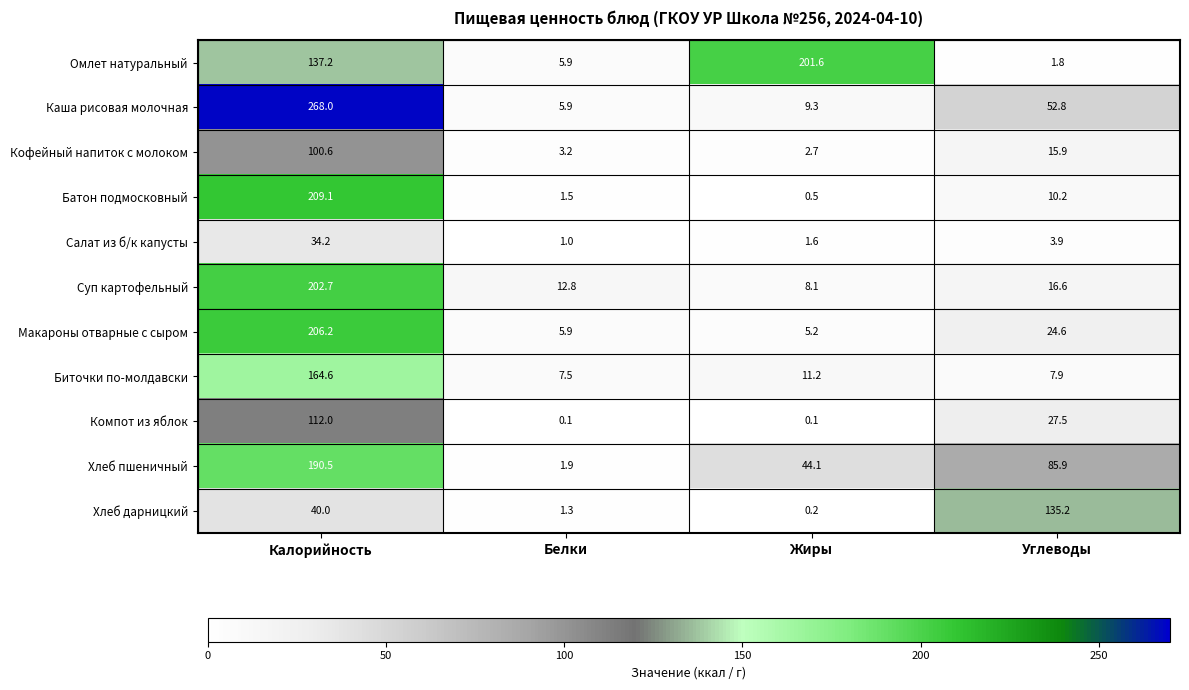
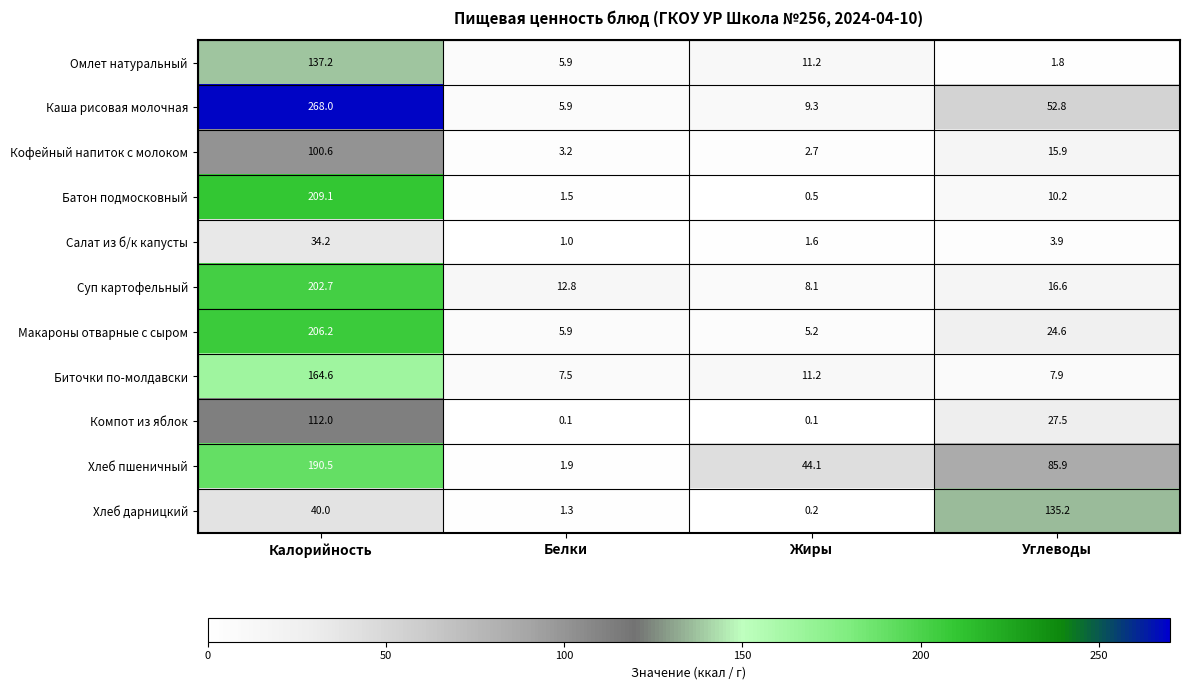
Омлет натуральный, Жиры: 201.6 -> 11.2
